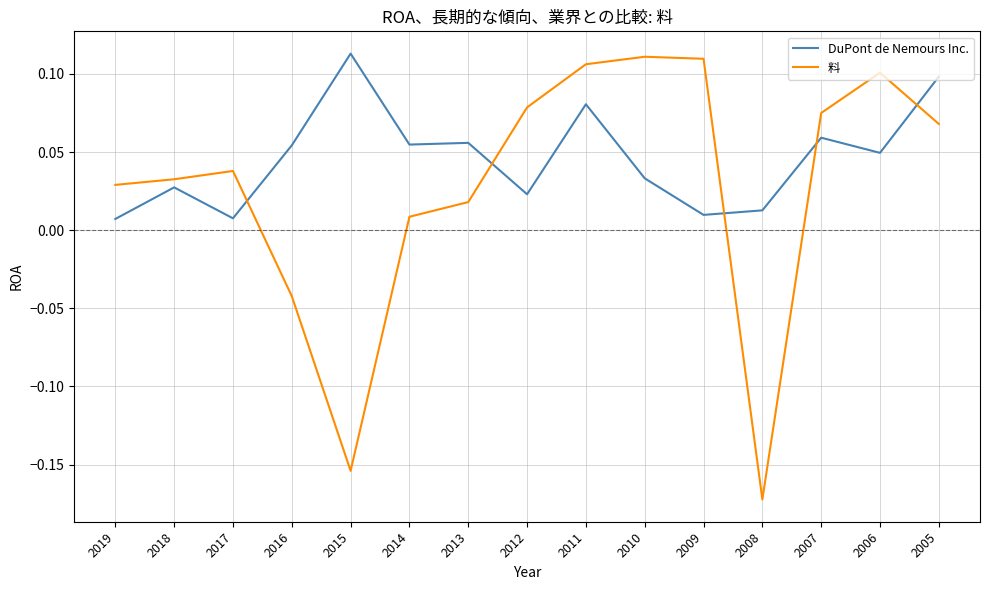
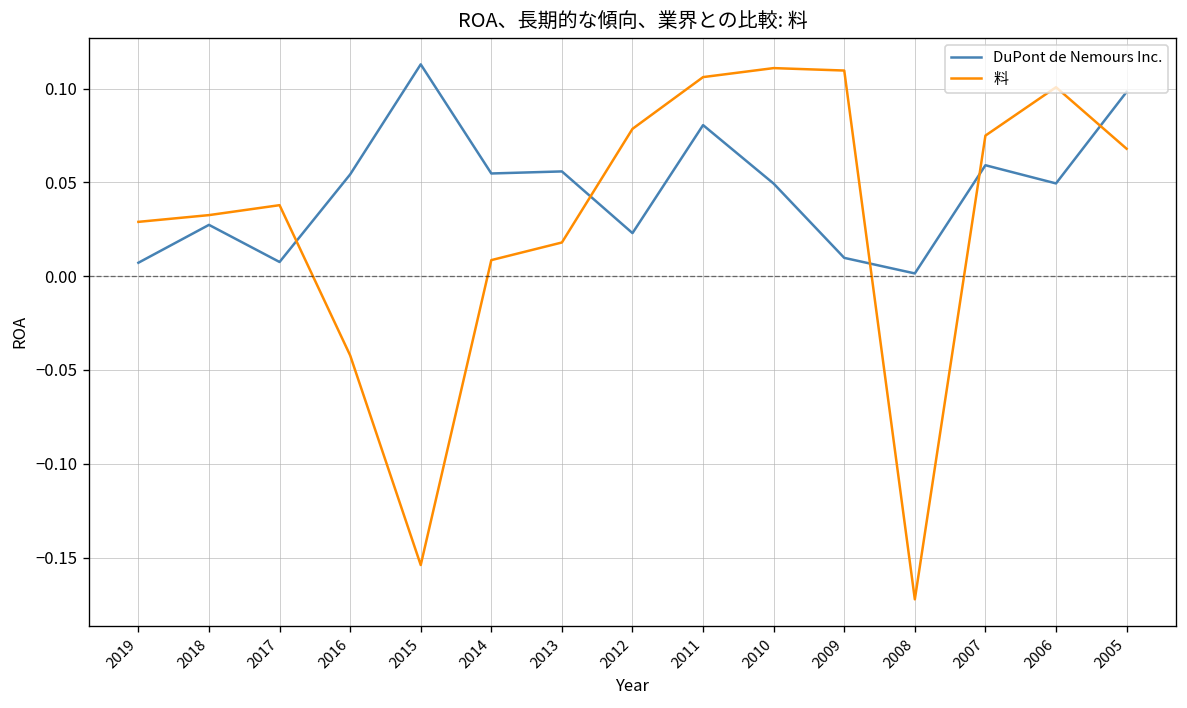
DuPont de Nemours Inc., 2010: 0.033 -> 0.049
DuPont de Nemours Inc., 2008: 0.013 -> 0.002
